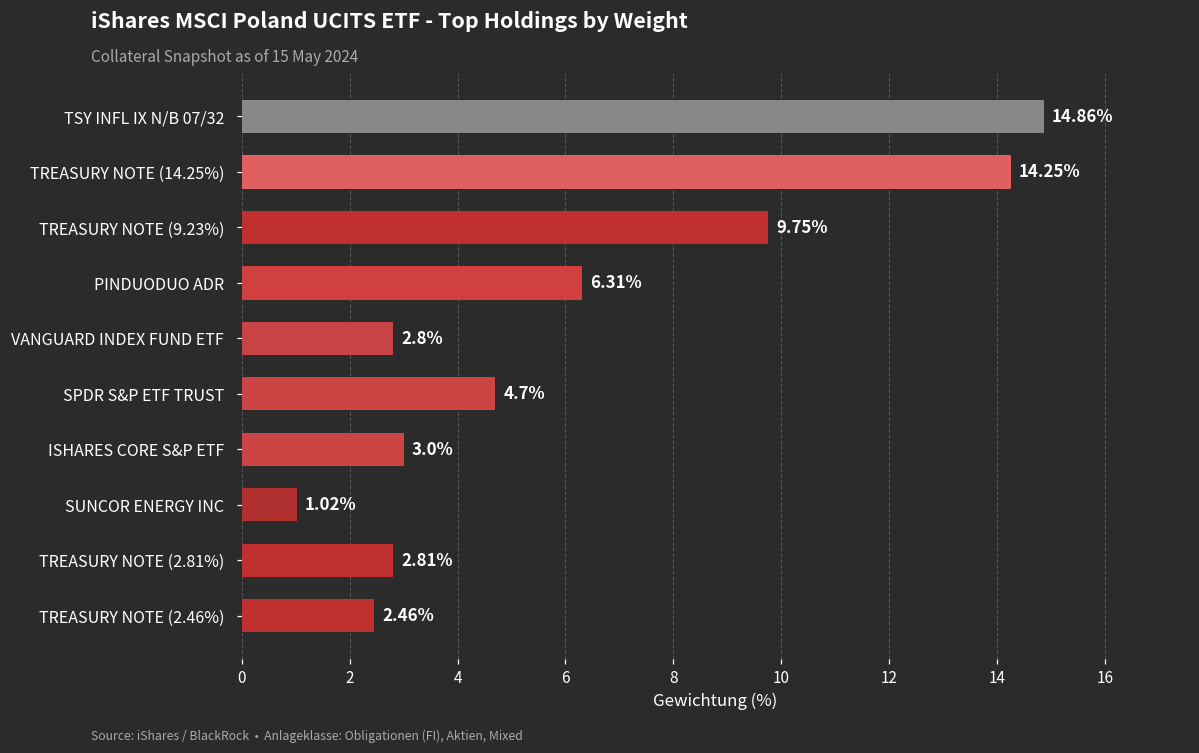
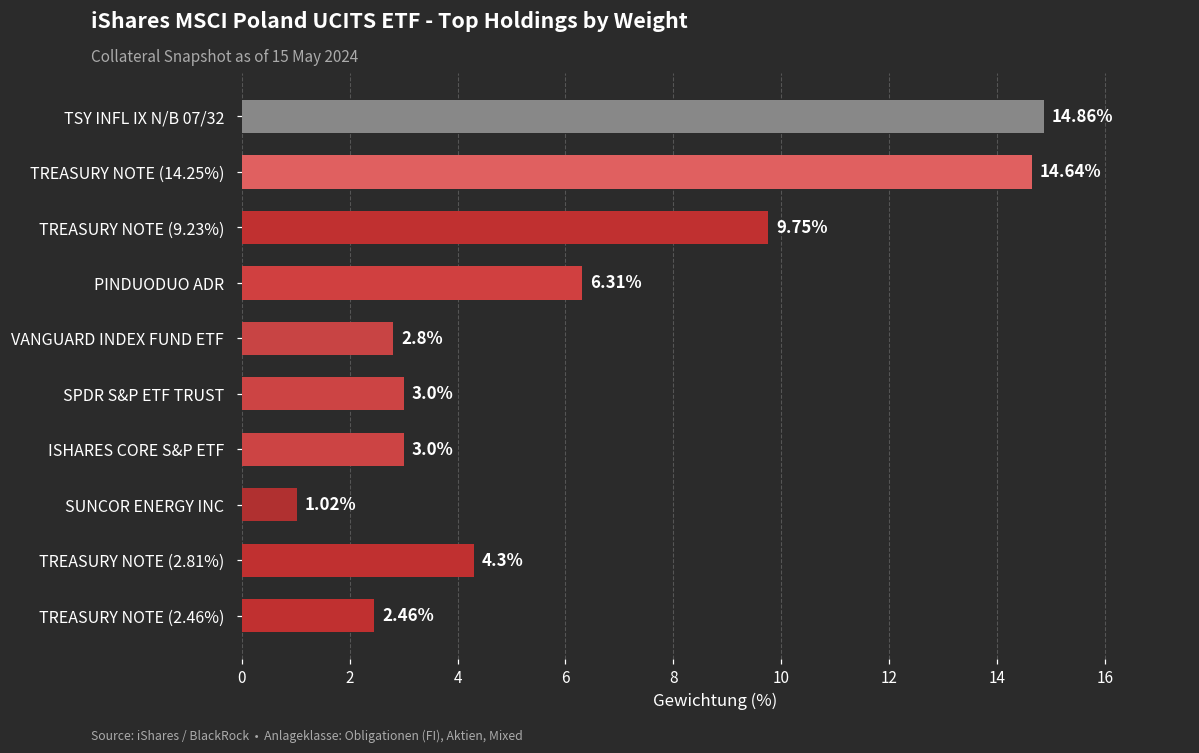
TREASURY NOTE (14.25%): 14.25% -> 14.64%
SPDR S&P ETF TRUST: 4.7% -> 3.0%
TREASURY NOTE (2.81%): 2.81% -> 4.3%
